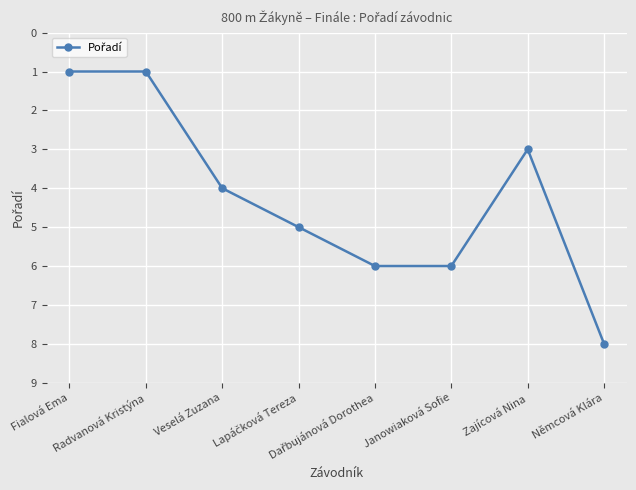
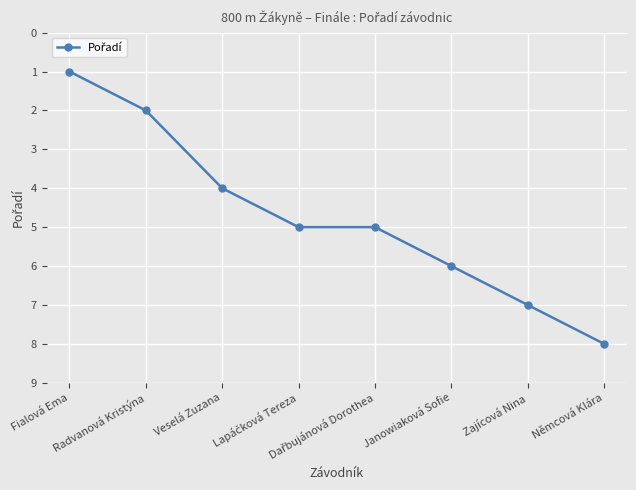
Radvanová Kristýna: 1 -> 2
Dařbujánová Dorothea: 6 -> 5
Zajícová Nina: 3 -> 7
